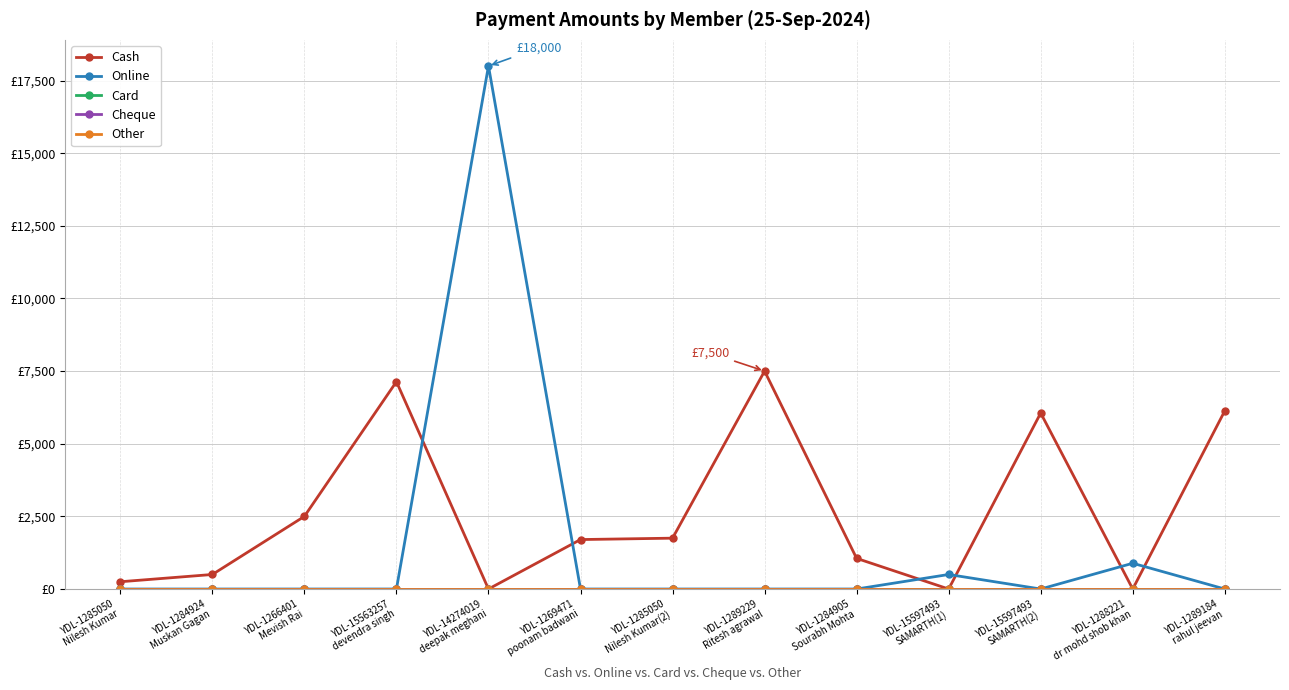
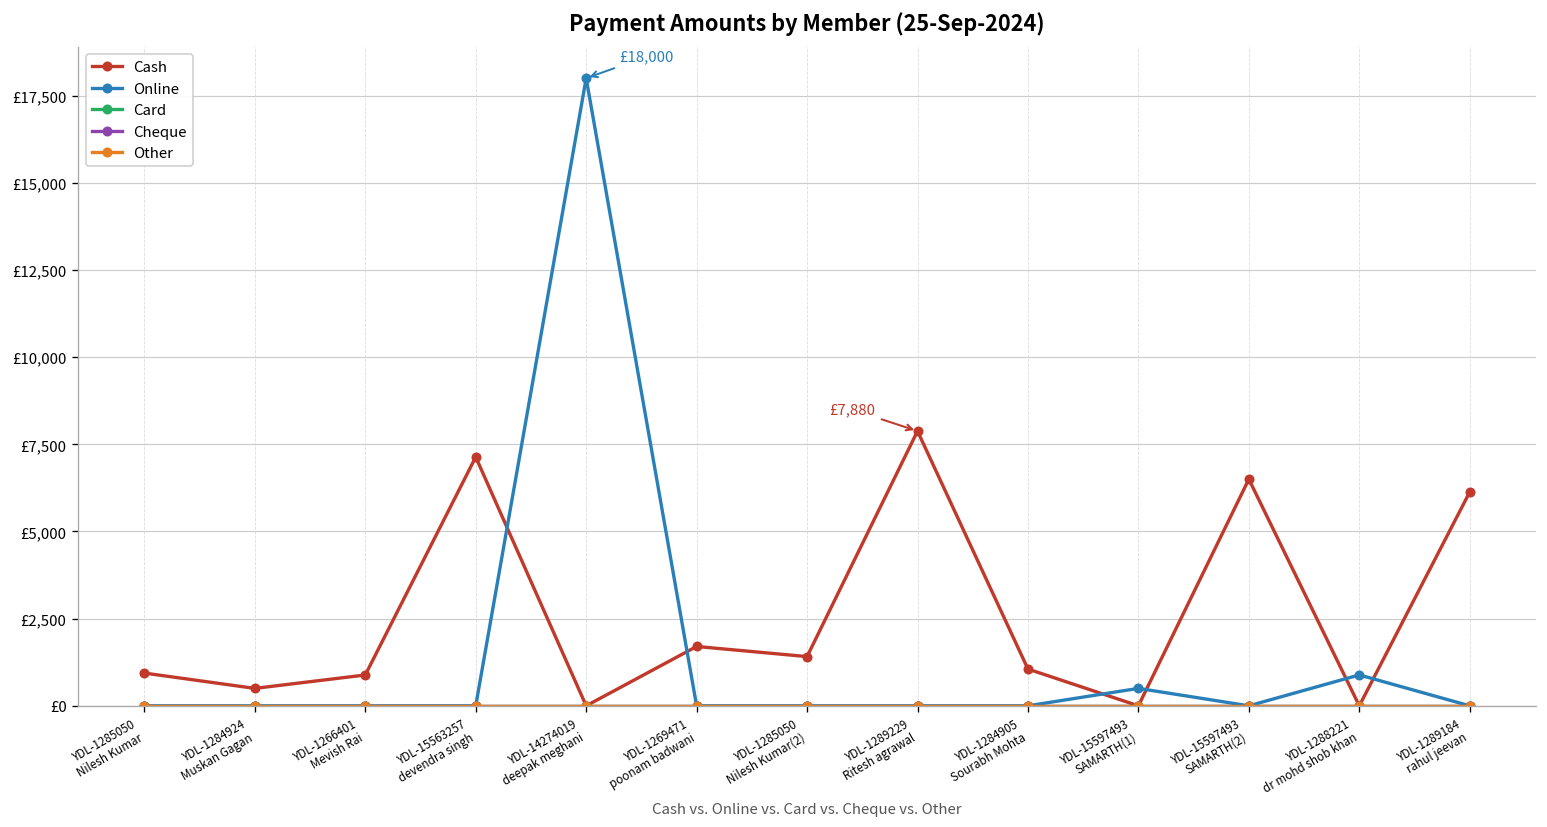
Cash, YDL-1285050 Nilesh Kumar: £300 -> £900
Cash, YDL-1266401 Mevish Rai: £2,500 -> £900
Cash, YDL-1285050 Nilesh Kumar(2): £1,800 -> £1,400
Cash, YDL-1289229 Ritesh agrawal: £7,500 -> £7,880
Cash, YDL-15597493 SAMARTH(2): £6,100 -> £6,500
